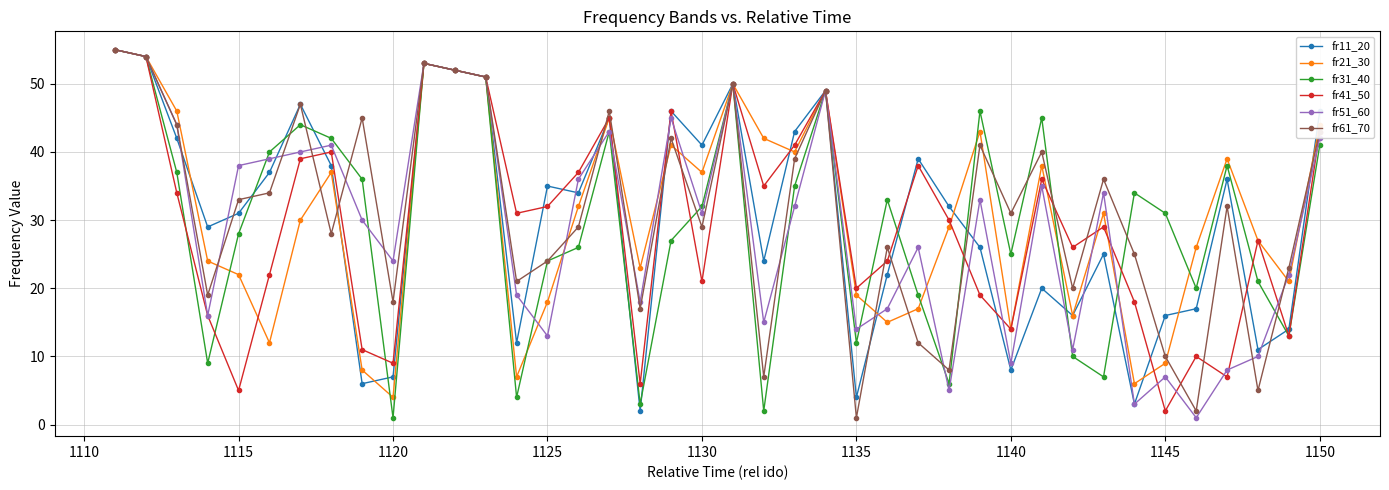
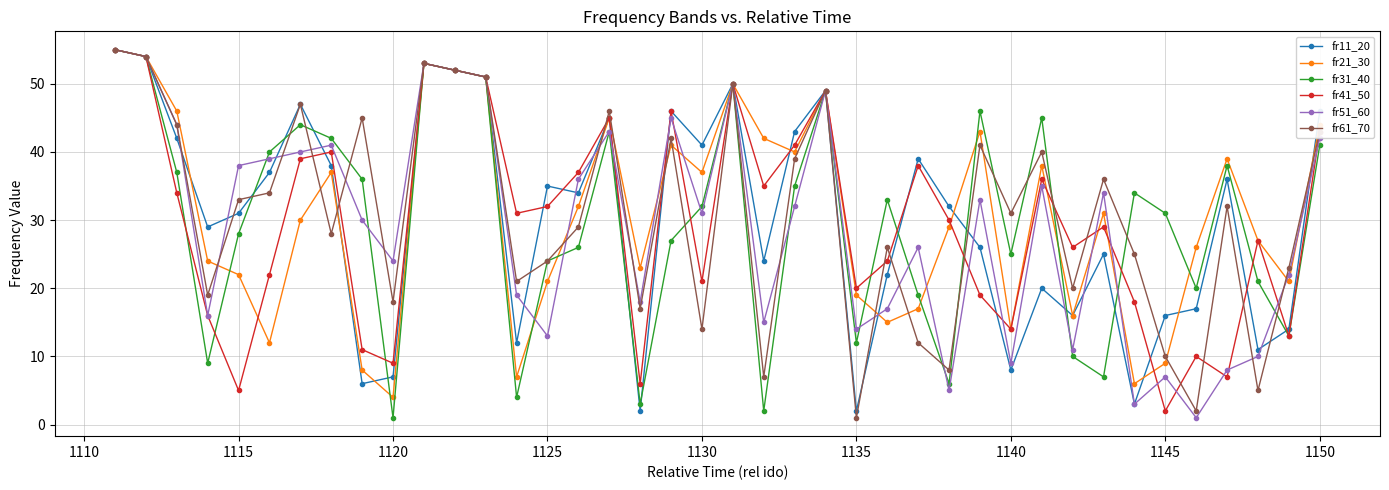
fr21_30, 1125: 18 -> 21
fr61_70, 1130: 29 -> 14
fr11_20, 1135: 4 -> 2
